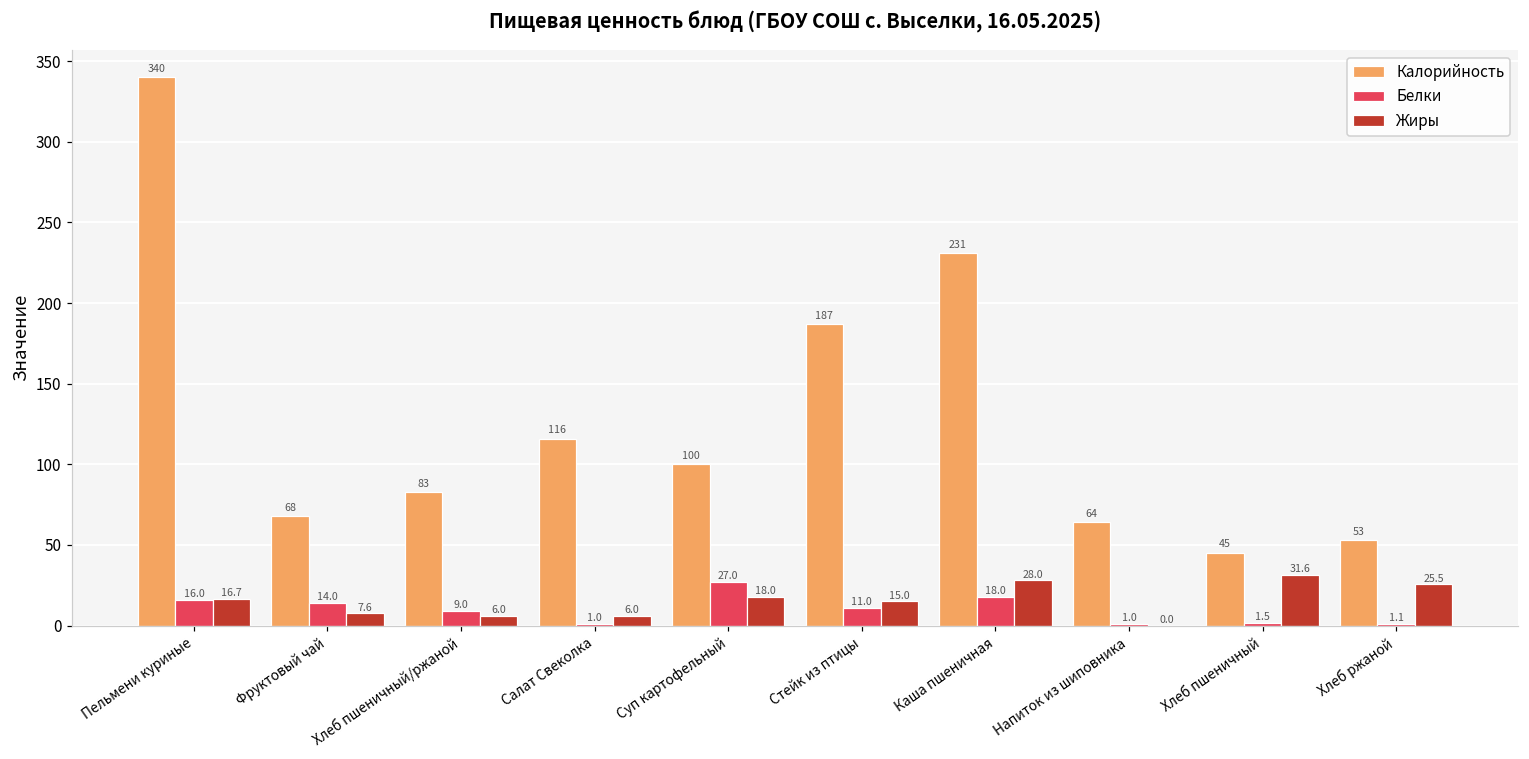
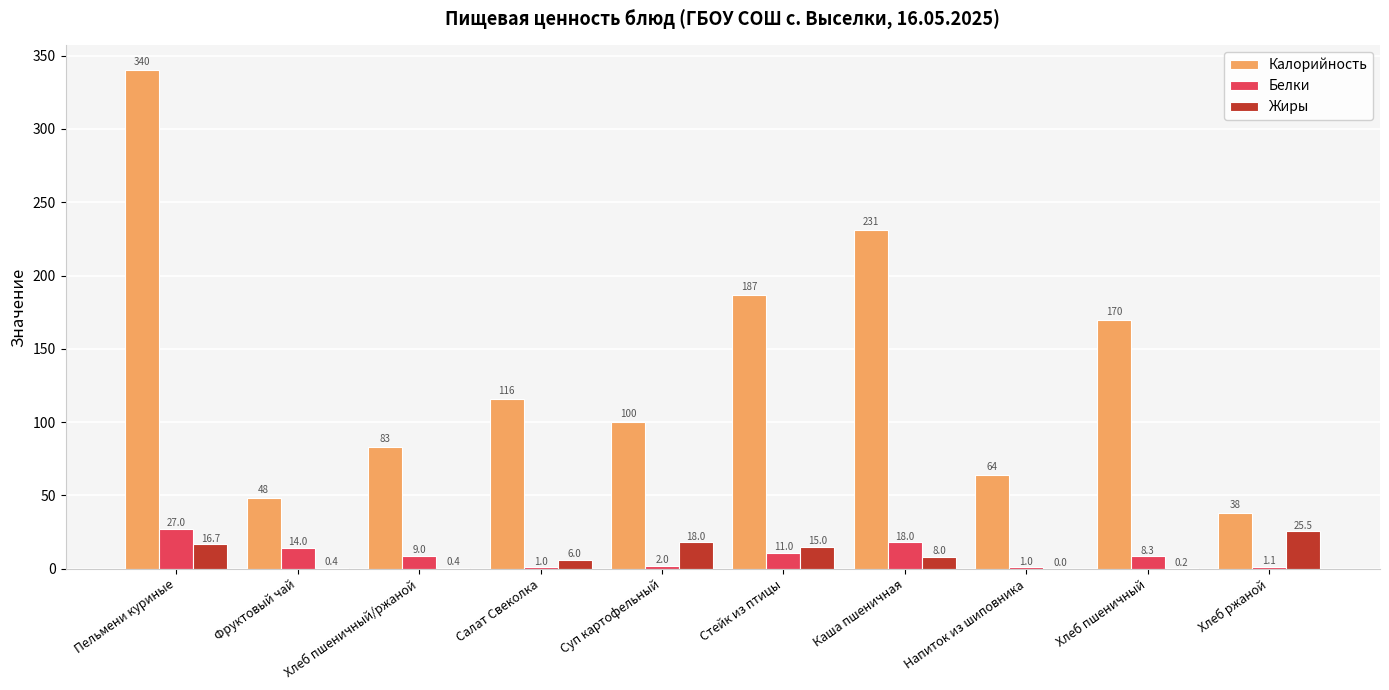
Белки, Пельмени куриные: 16.0 -> 27.0
Калорийность, Фруктовый чай: 68 -> 48
Жиры, Фруктовый чай: 7.6 -> 0.4
Жиры, Хлеб пшеничный/ржаной: 6.0 -> 0.4
Белки, Суп картофельный: 27.0 -> 2.0
Жиры, Каша пшеничная: 28.0 -> 8.0
Калорийность, Хлеб пшеничный: 45 -> 170
Белки, Хлеб пшеничный: 1.5 -> 8.3
Жиры, Хлеб пшеничный: 31.6 -> 0.2
Калорийность, Хлеб ржаной: 53 -> 38
